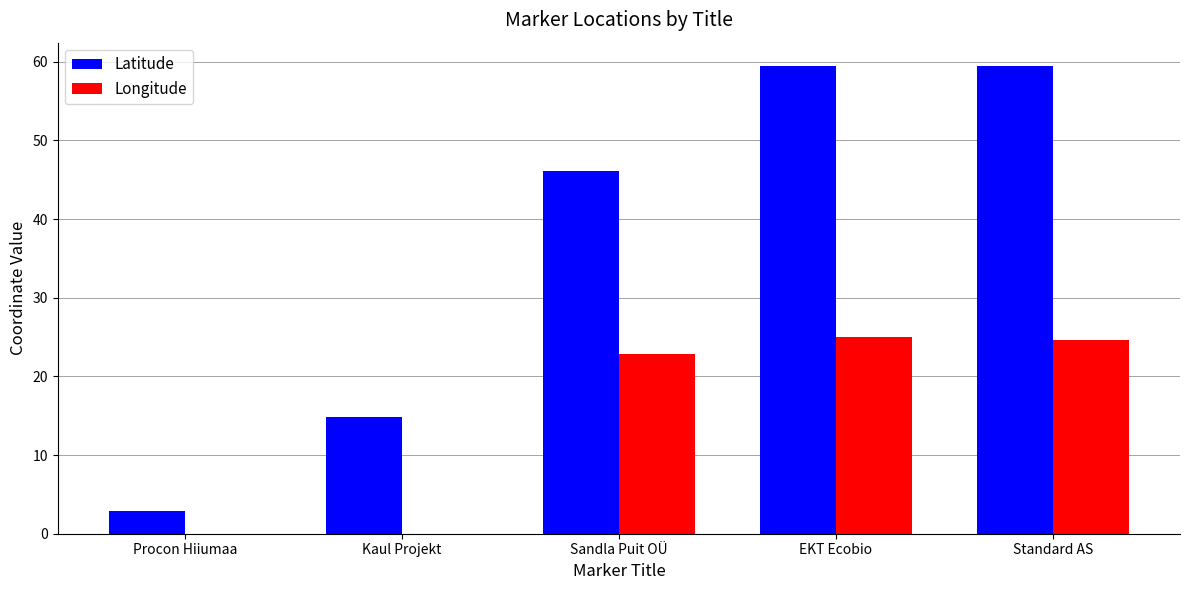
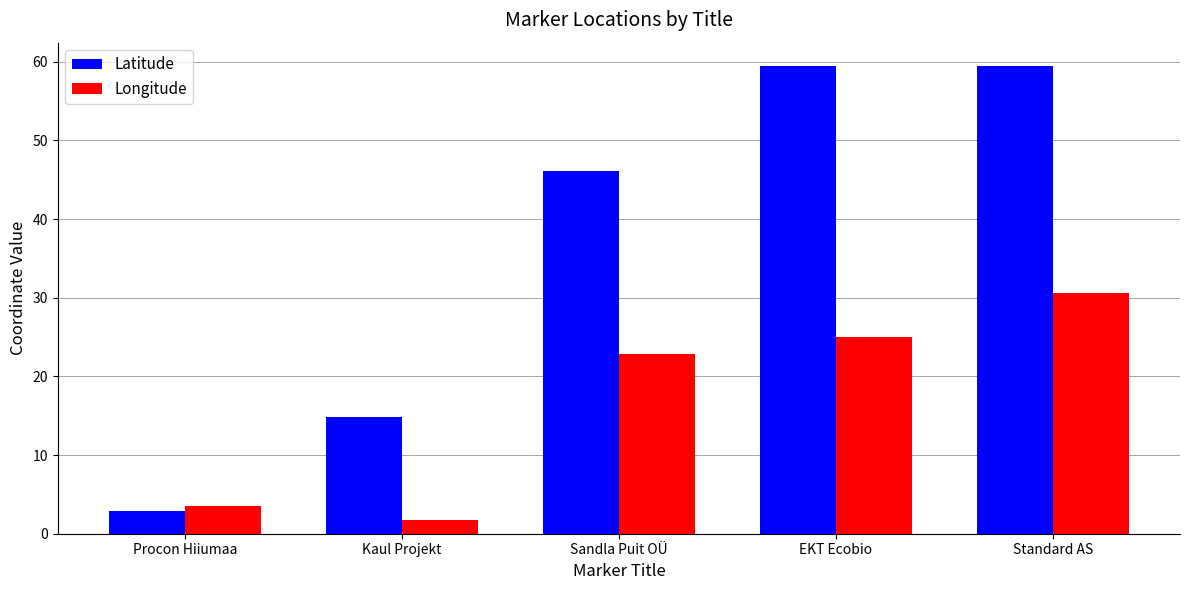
Longitude, Procon Hiiumaa: 0 -> 4
Longitude, Kaul Projekt: 0 -> 2
Longitude, Standard AS: 25 -> 31
